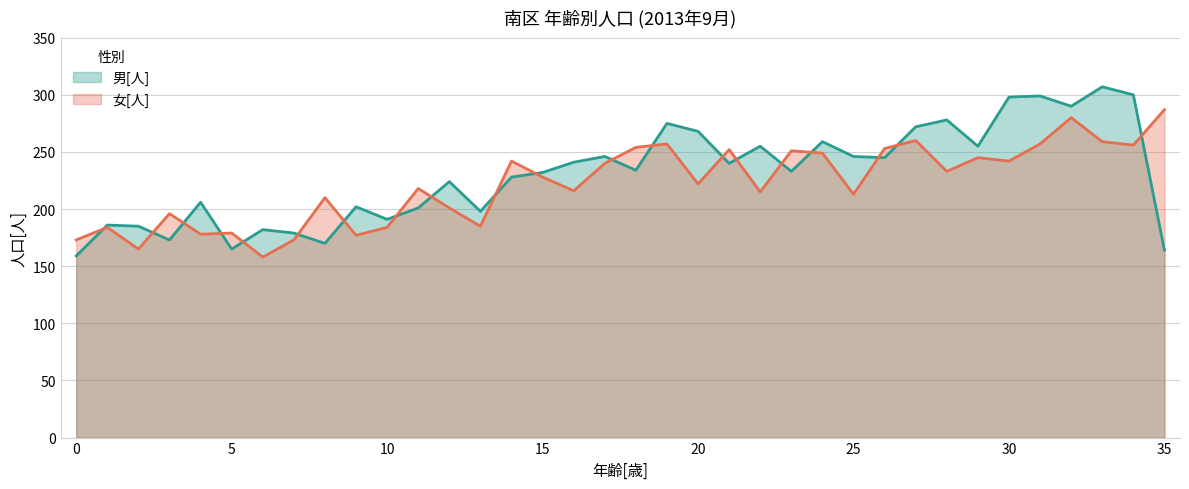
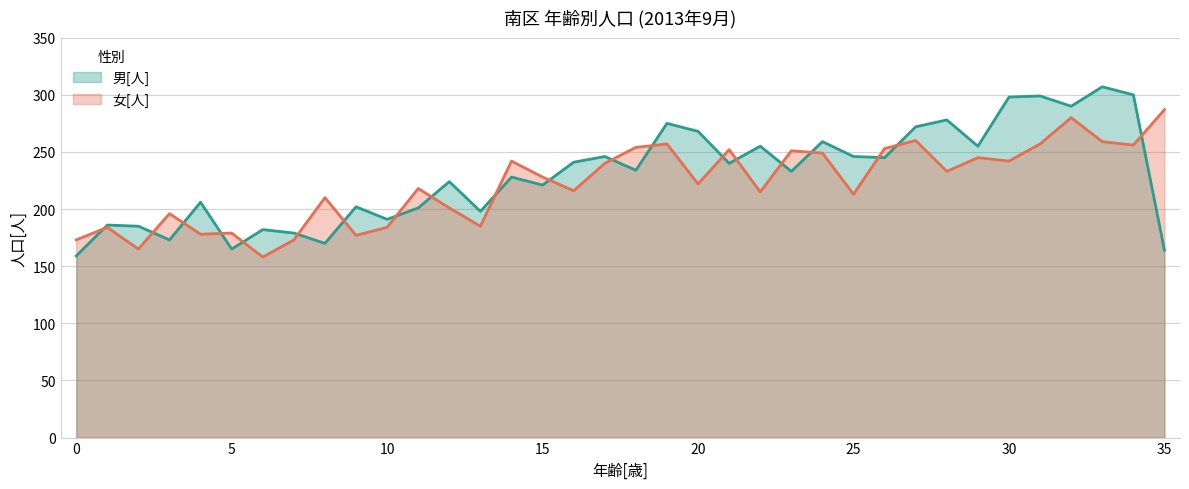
男[人], 15: 232 -> 221
